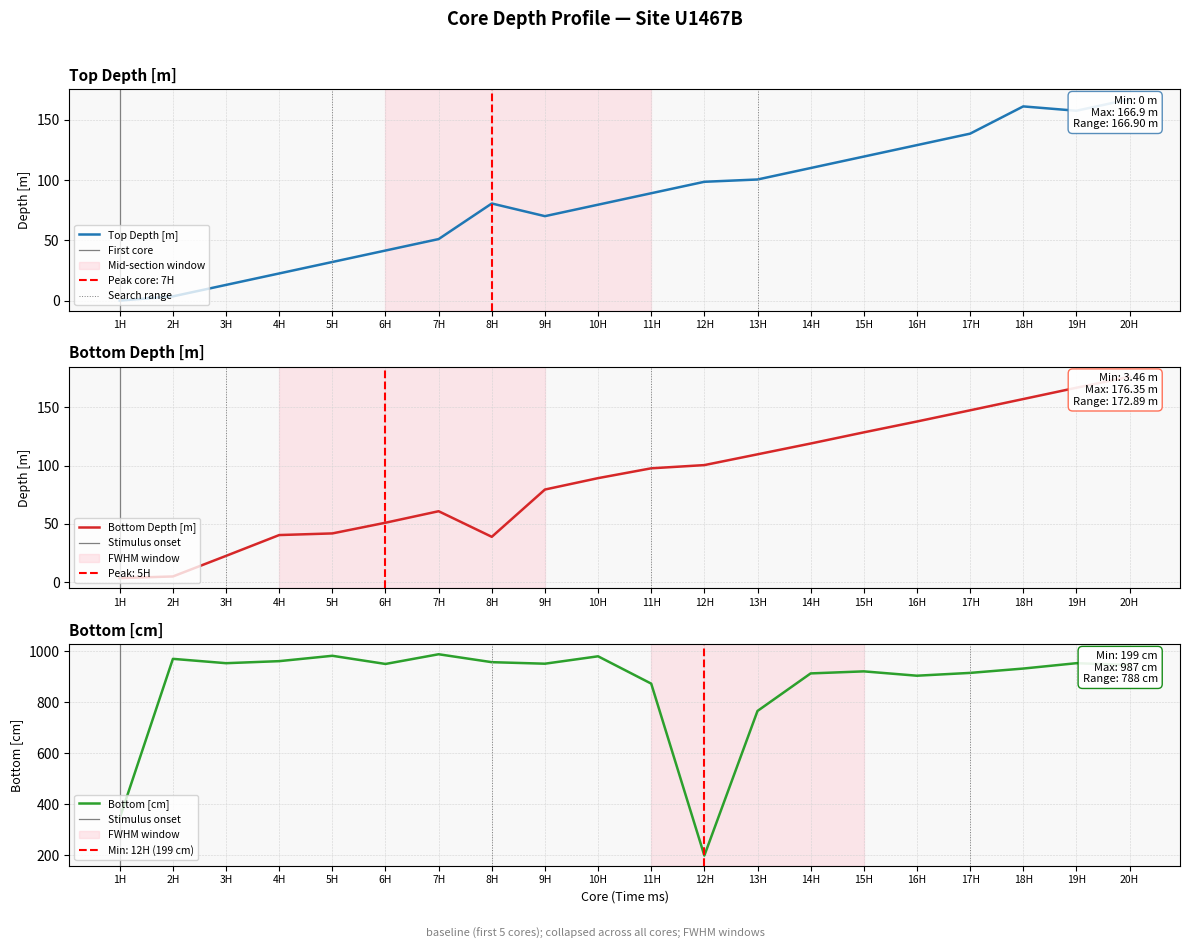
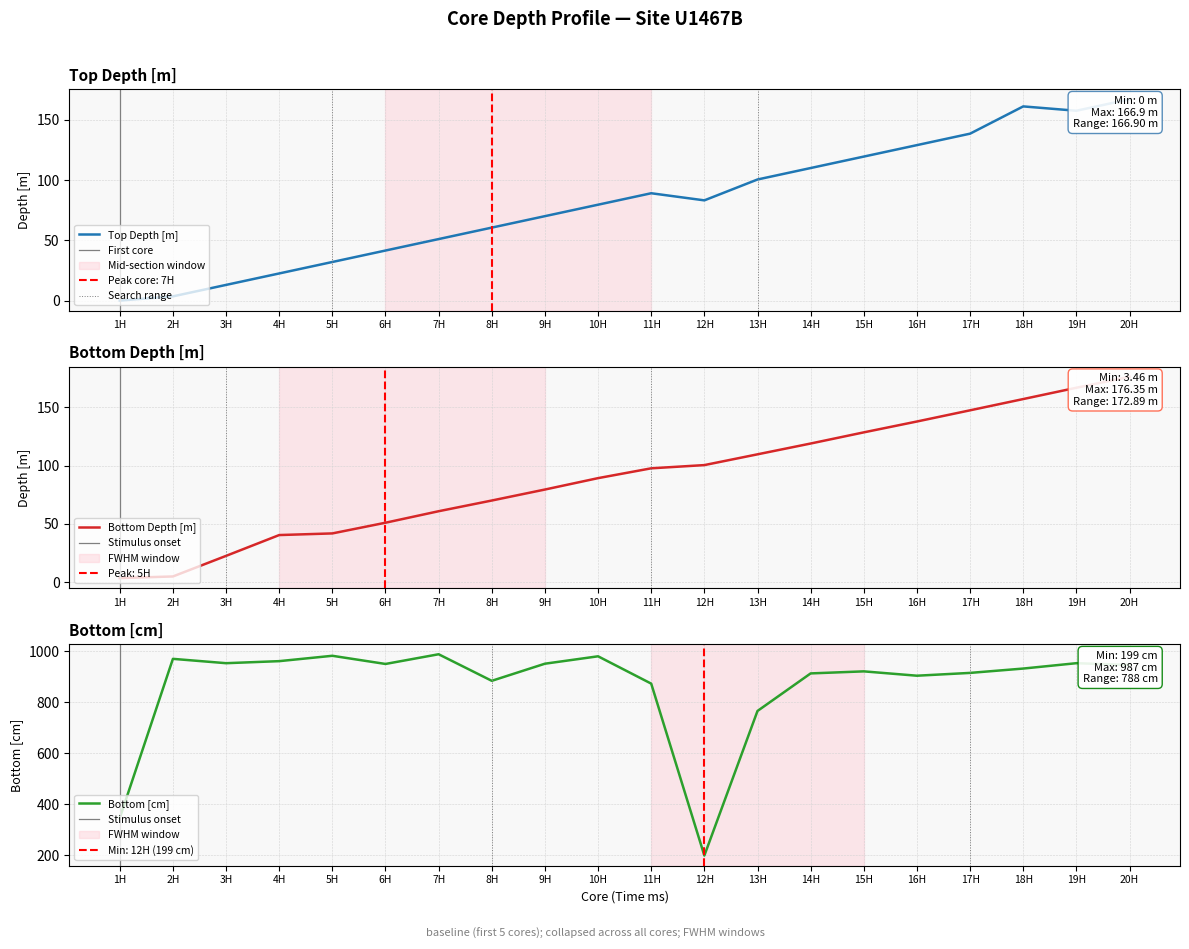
Top Depth [m], 8H: 81 -> 61
Top Depth [m], 12H: 99 -> 83
Bottom Depth [m], 8H: 39 -> 70
Bottom [cm], 8H: 960 -> 880
